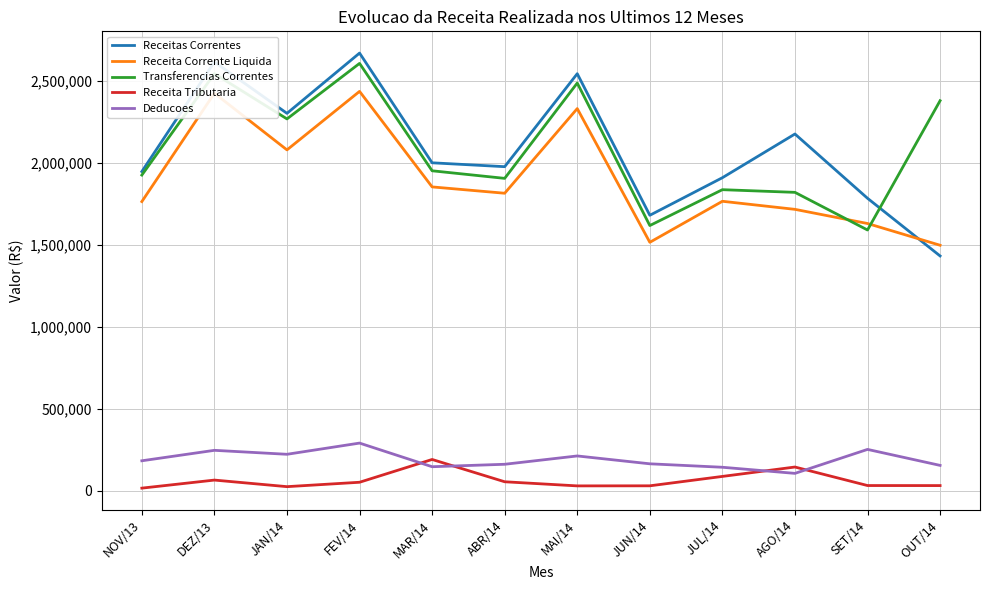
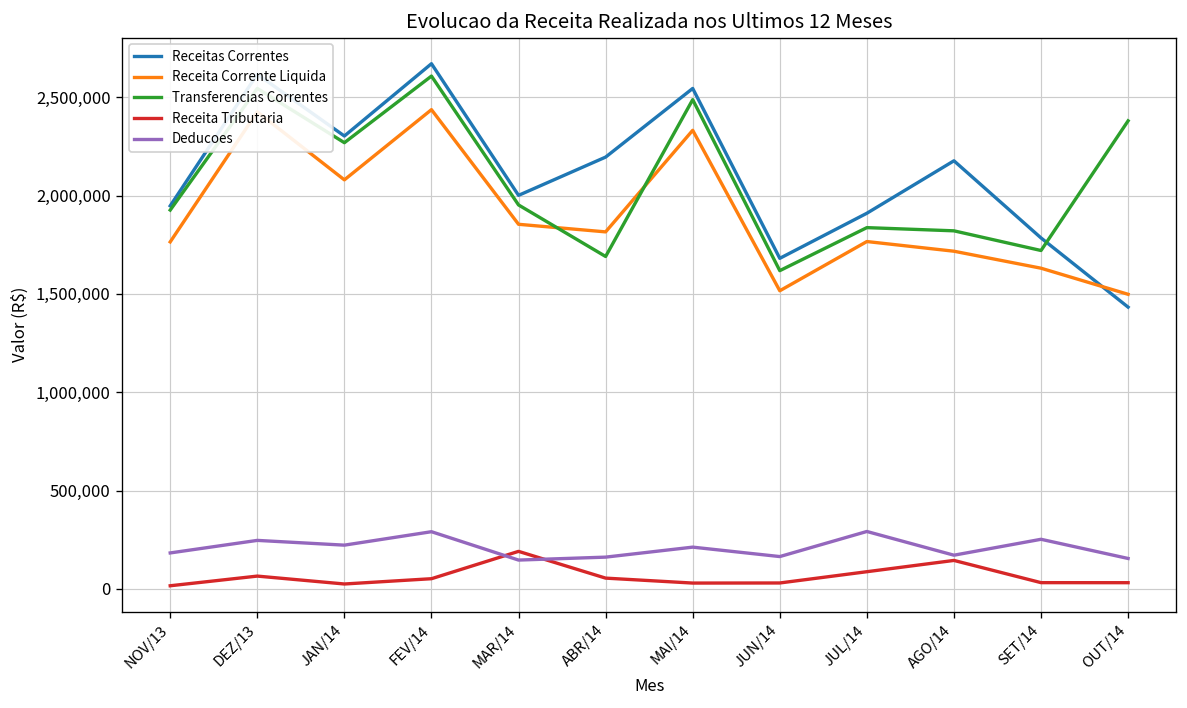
Receitas Correntes, ABR/14: 1,980,000 -> 2,200,000
Transferencias Correntes, ABR/14: 1,910,000 -> 1,690,000
Deducoes, JUL/14: 140,000 -> 290,000
Deducoes, AGO/14: 110,000 -> 170,000
Transferencias Correntes, SET/14: 1,590,000 -> 1,720,000
